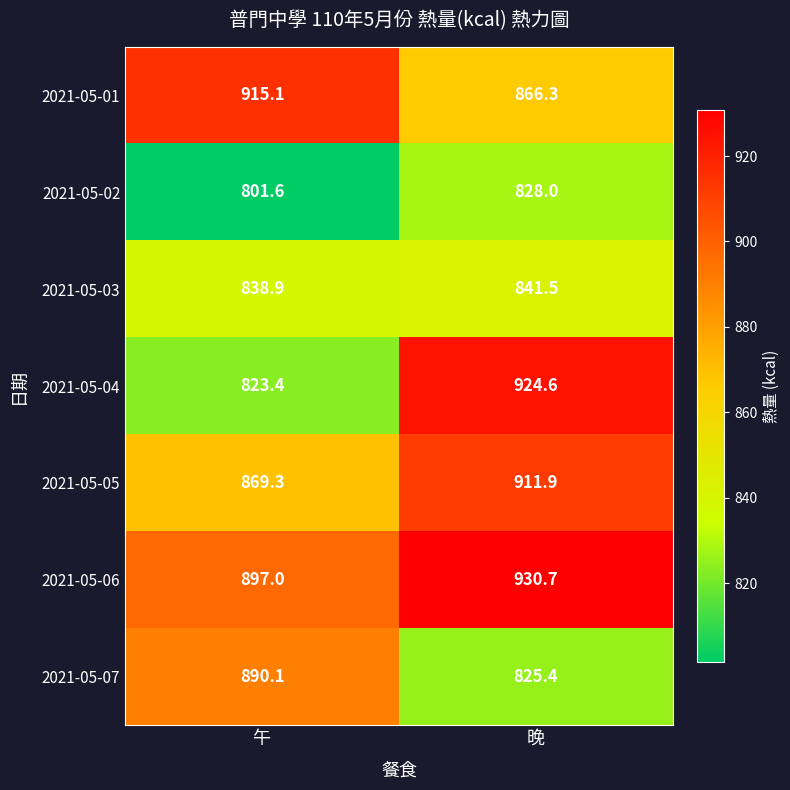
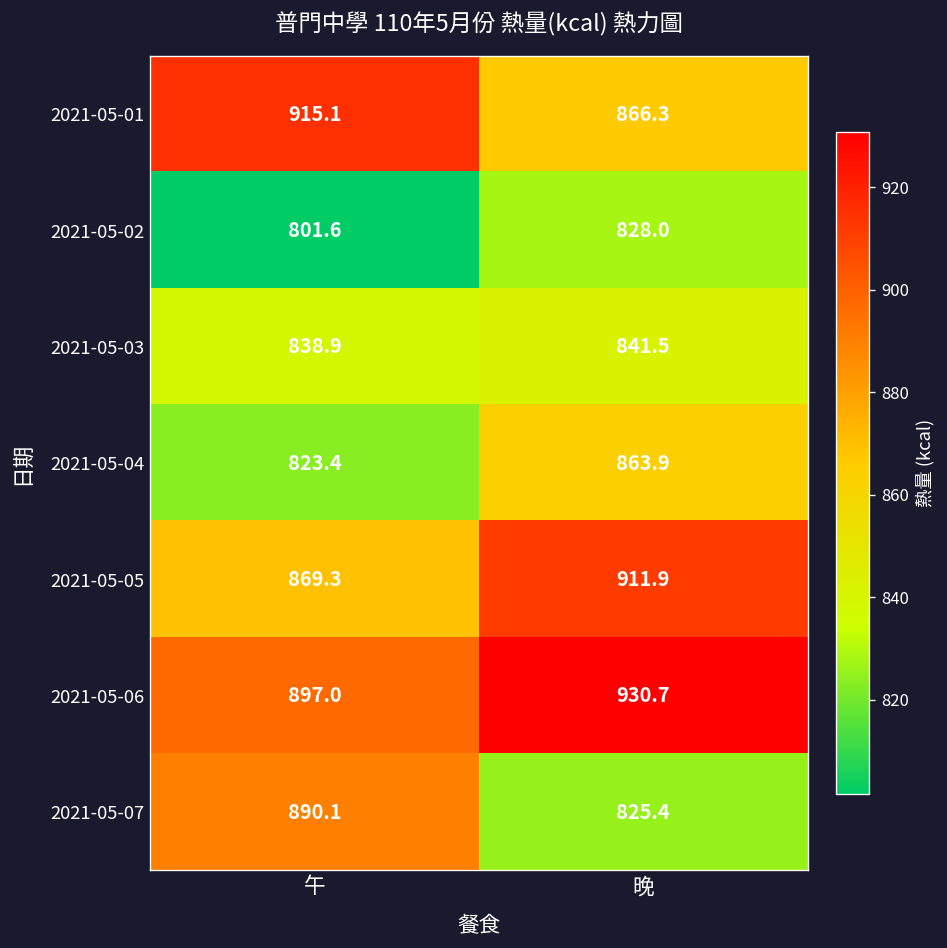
2021-05-04, 晚: 924.6 -> 863.9
